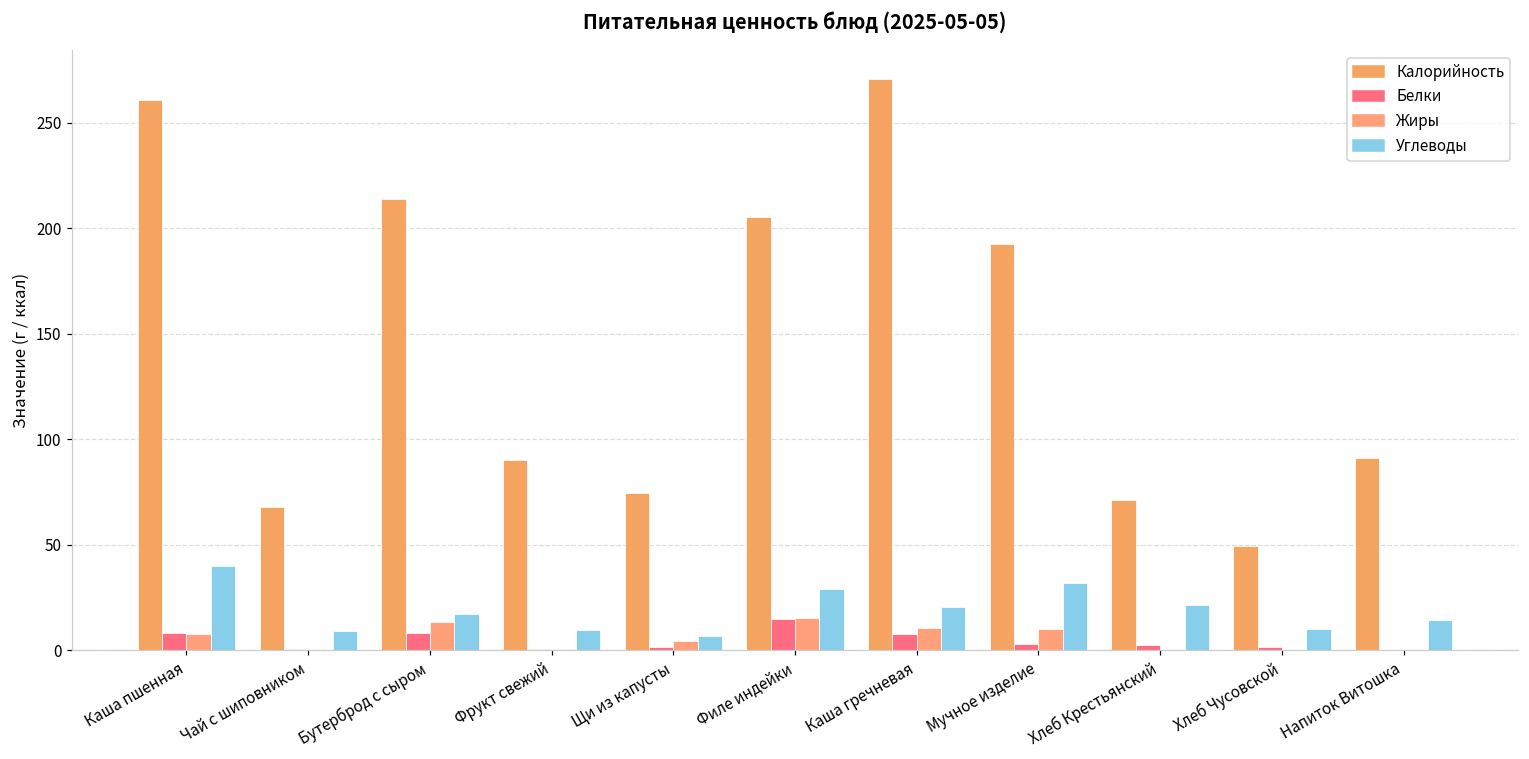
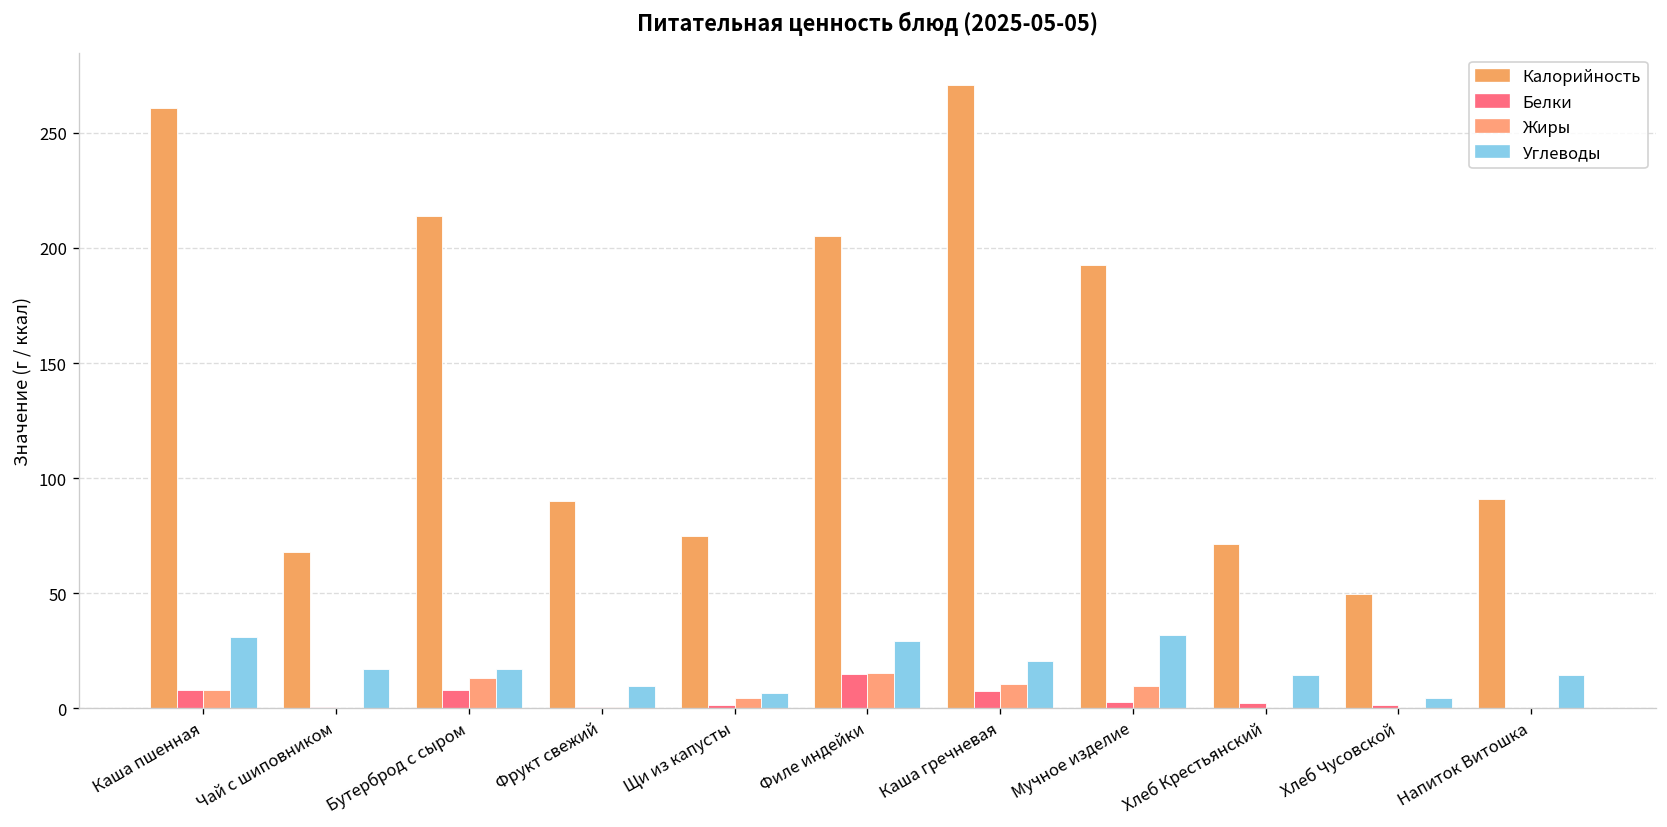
Углеводы, Каша пшенная: 40 -> 31
Углеводы, Чай с шиповником: 9 -> 17
Углеводы, Хлеб Крестьянский: 21 -> 15
Углеводы, Хлеб Чусовской: 10 -> 4
